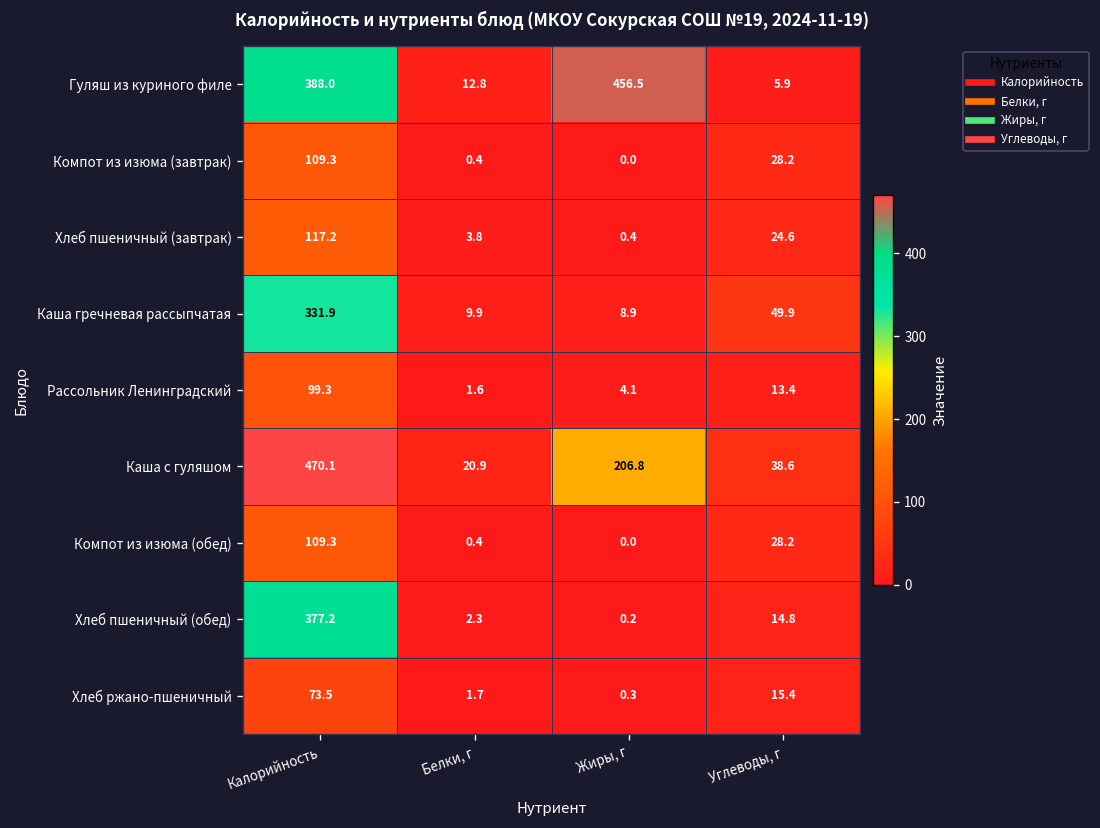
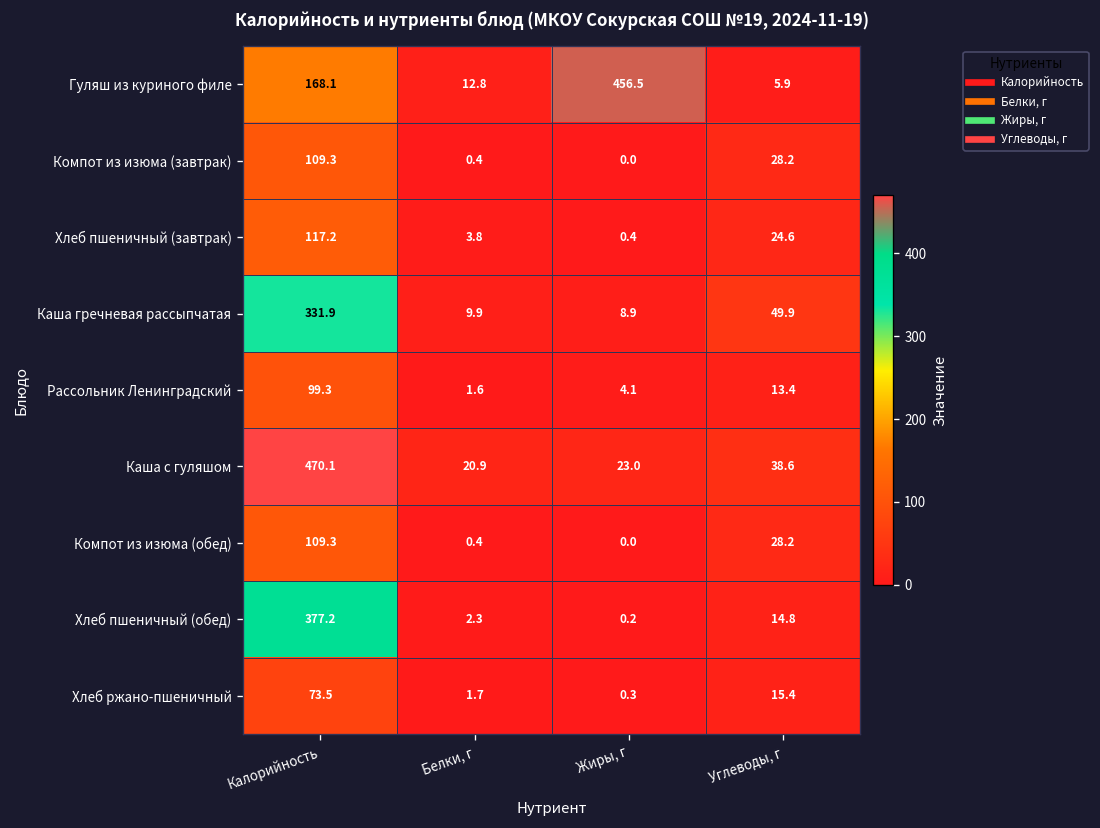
Гуляш из куриного филе, Калорийность: 388.0 -> 168.1
Каша с гуляшом, Жиры, г: 206.8 -> 23.0
